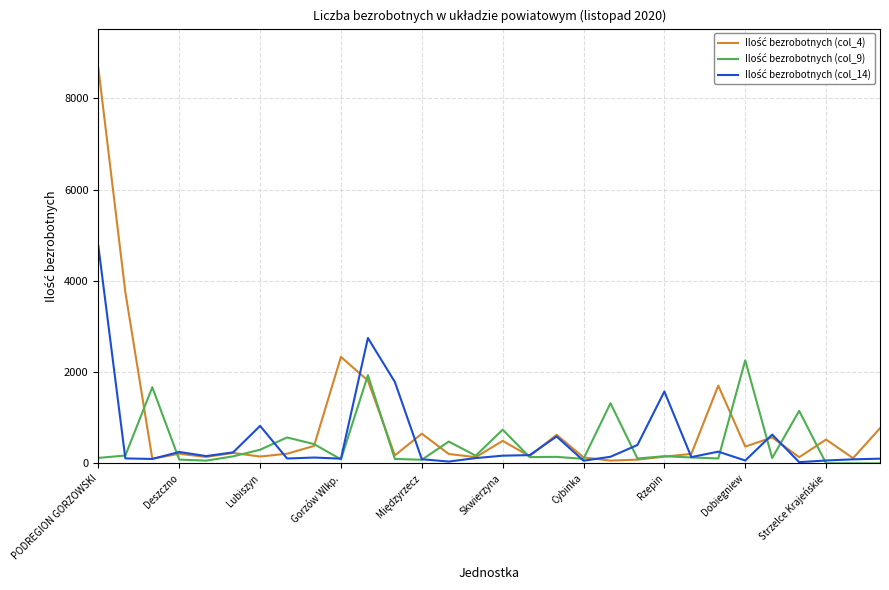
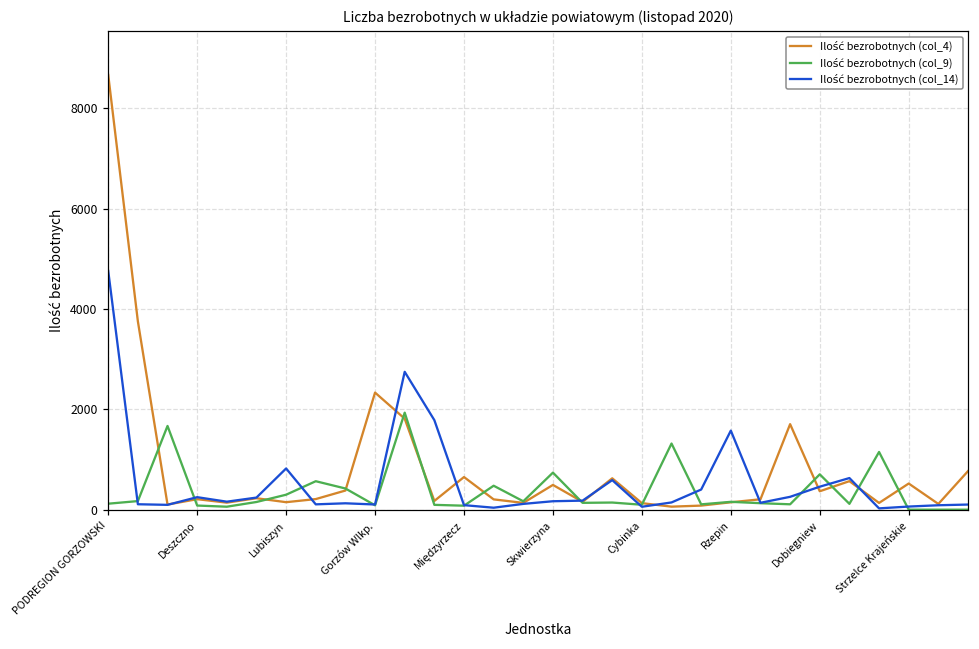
Ilość bezrobotnych (col_9), Dobiegniew: 2300 -> 700
Ilość bezrobotnych (col_14), Dobiegniew: 100 -> 500
